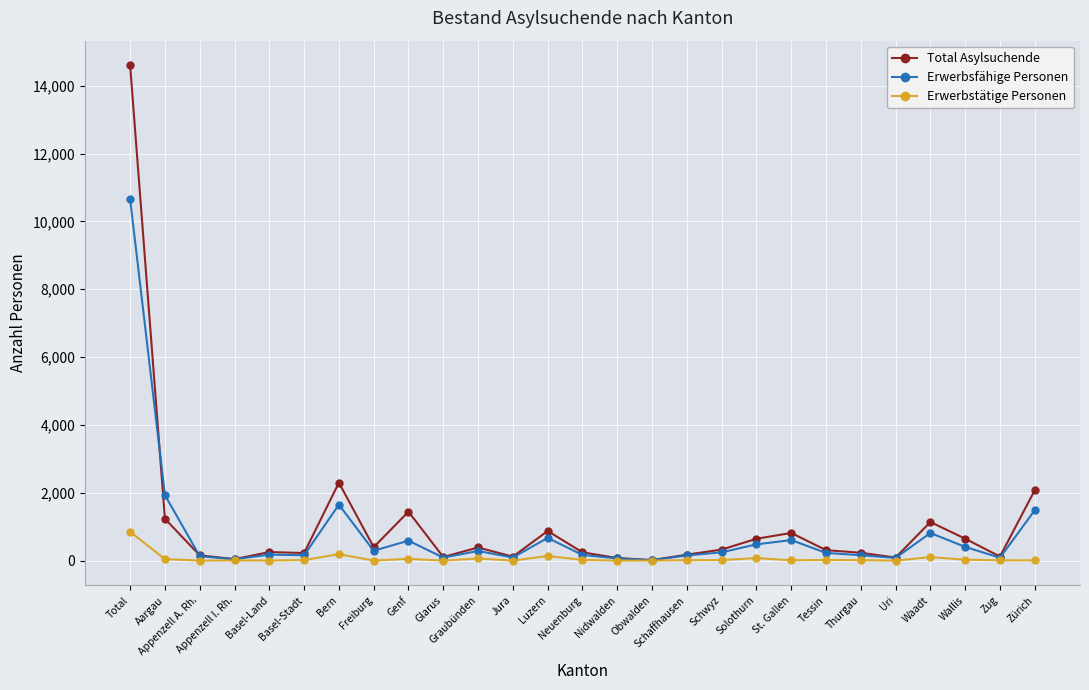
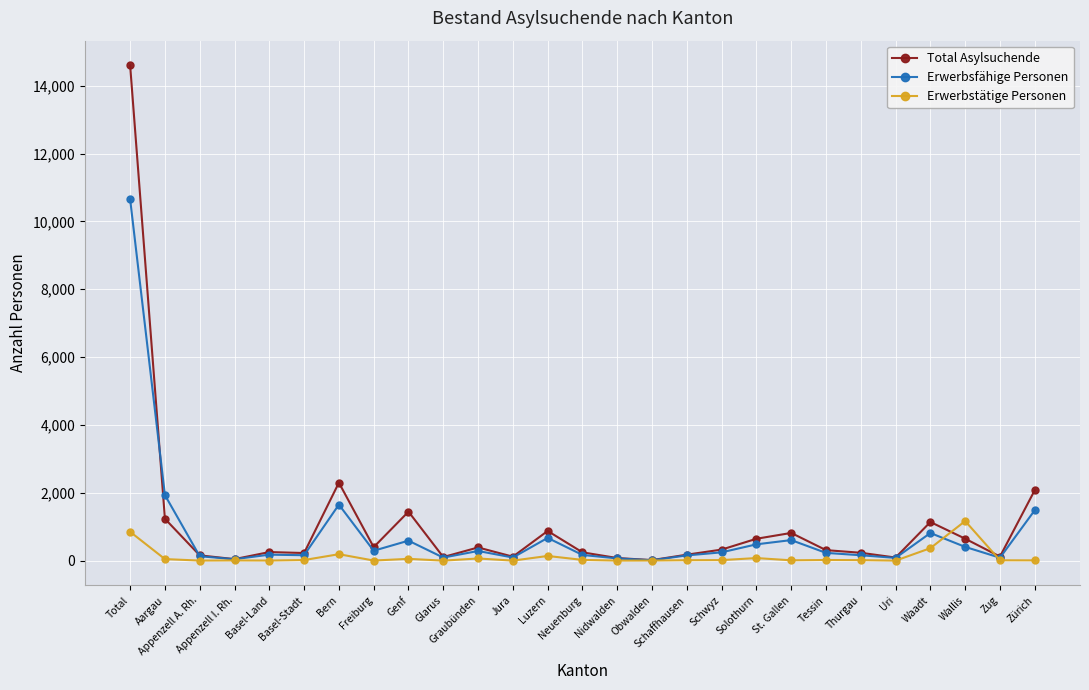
Erwerbstätige Personen, Waadt: 100 -> 400
Erwerbstätige Personen, Wallis: 0 -> 1,200
